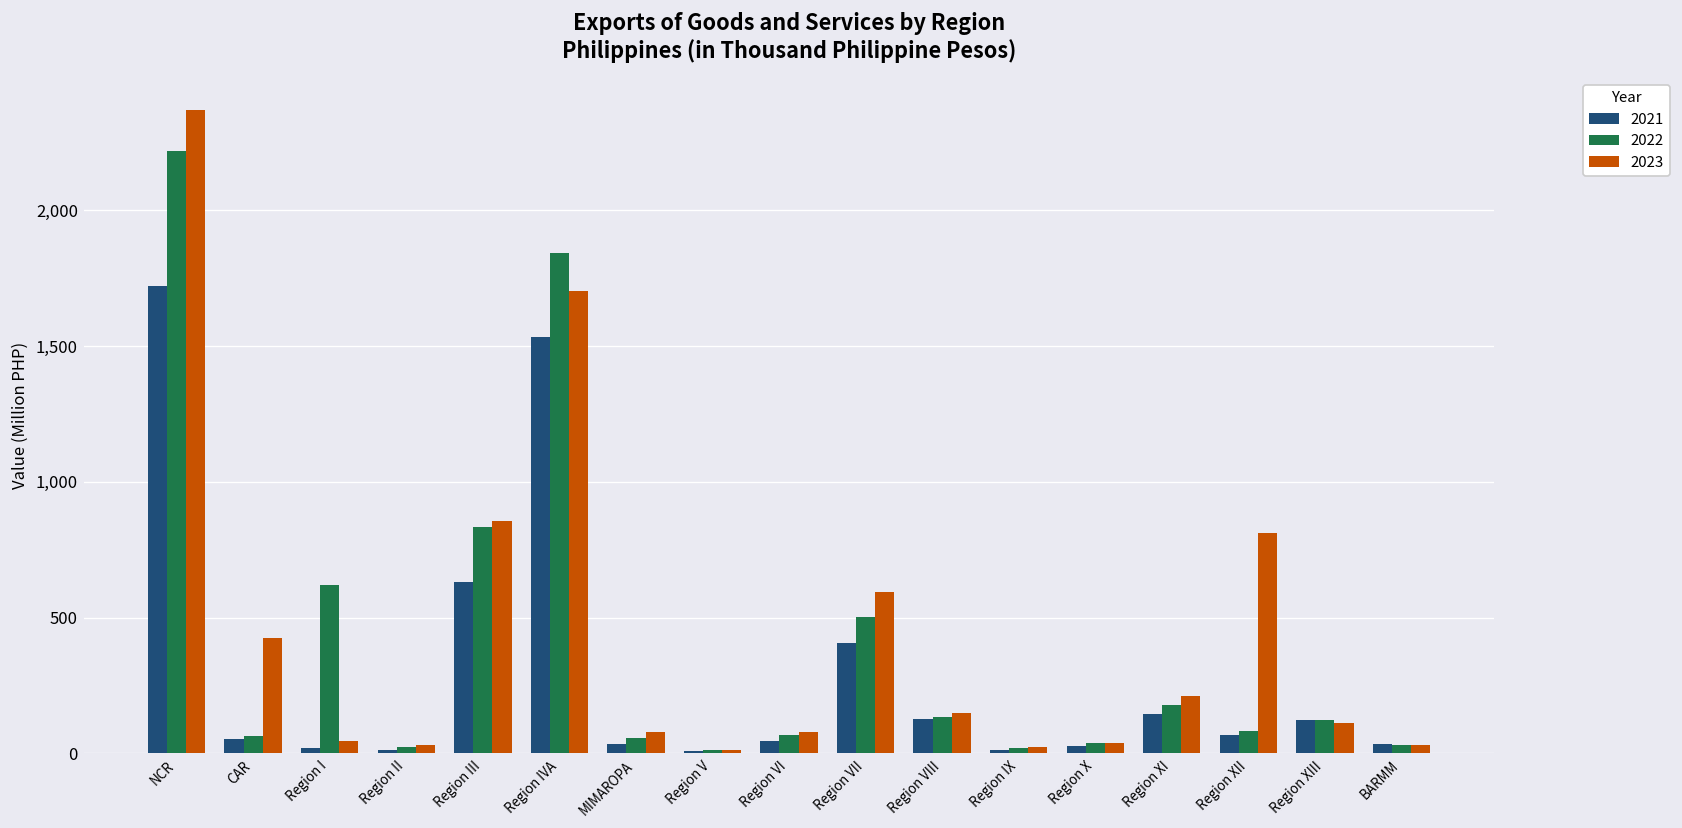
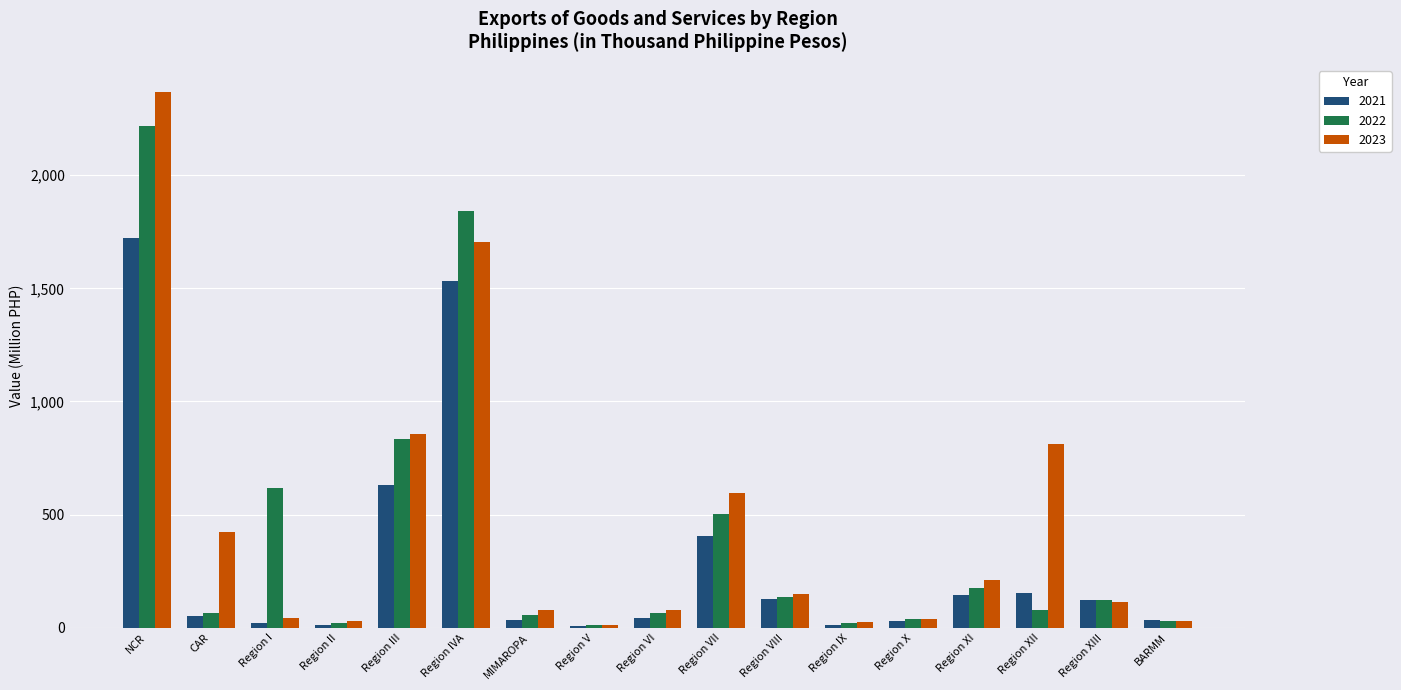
2021, Region XII: 70 -> 150
